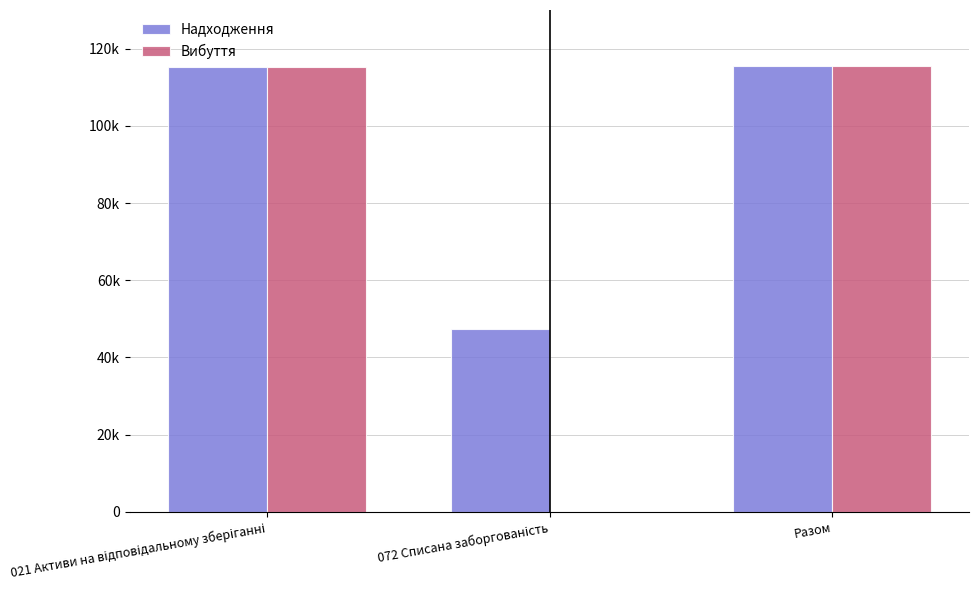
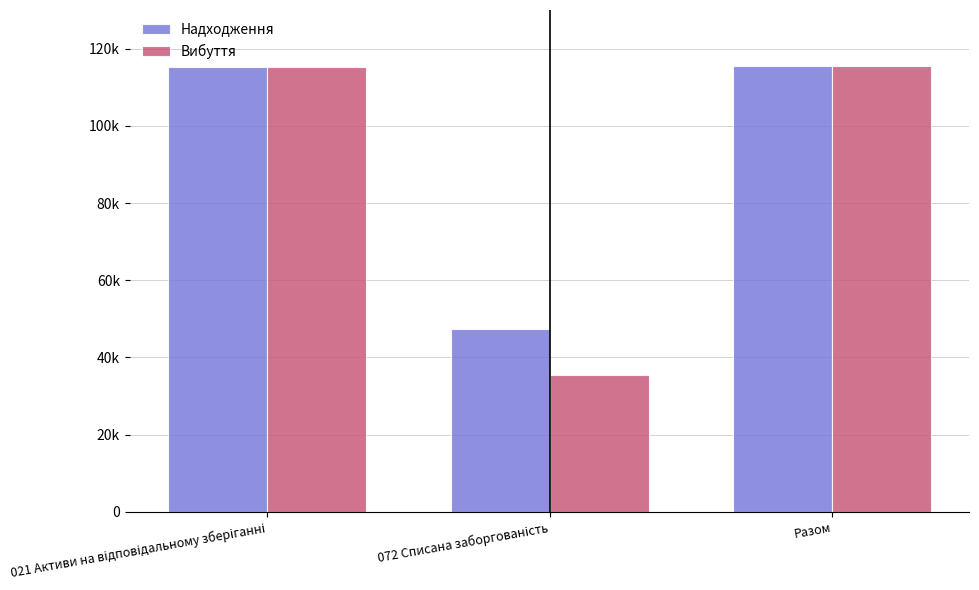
Вибуття, 072 Списана заборгованість: 0 -> 35000
